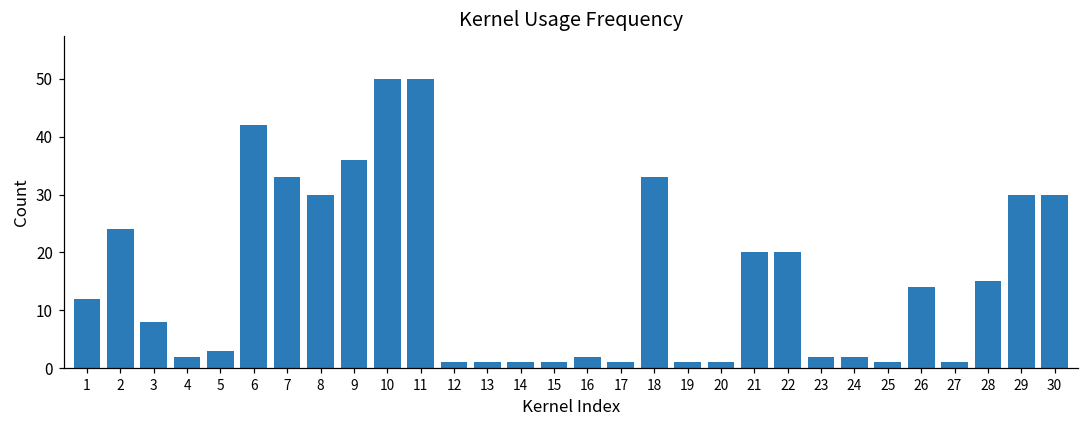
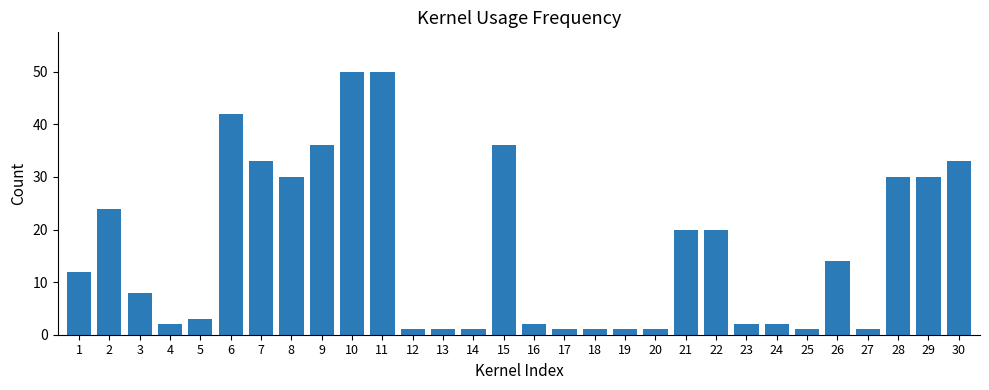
15: 1 -> 36
18: 33 -> 1
28: 15 -> 30
30: 30 -> 33
